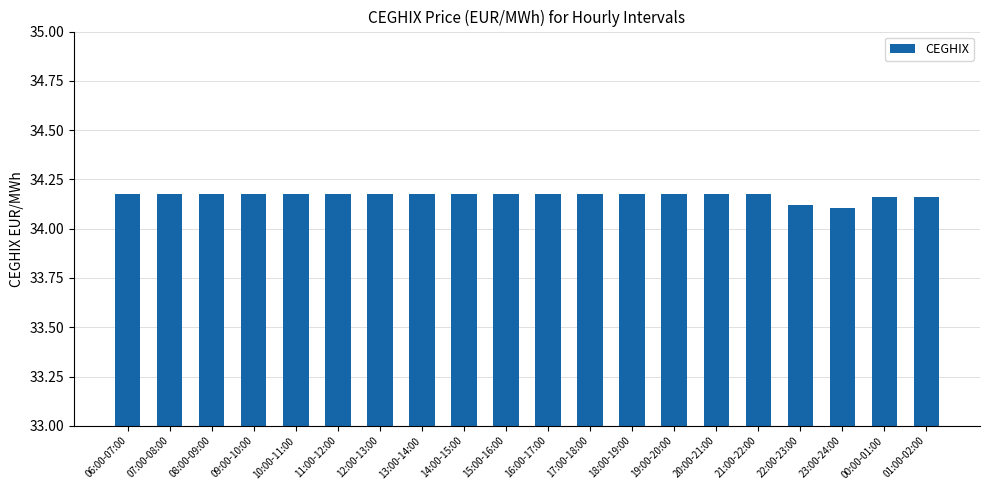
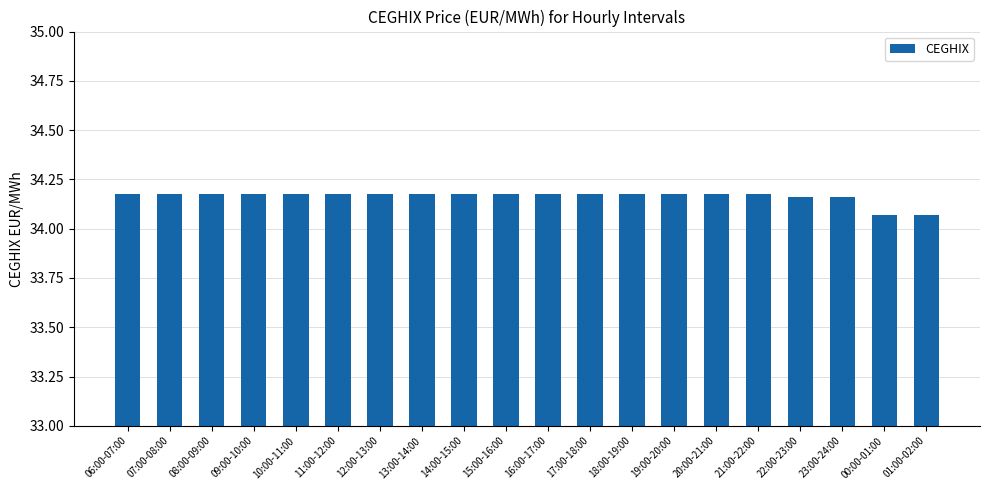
22:00-23:00: 34.12 -> 34.16
23:00-24:00: 34.11 -> 34.16
00:00-01:00: 34.16 -> 34.07
01:00-02:00: 34.16 -> 34.07
